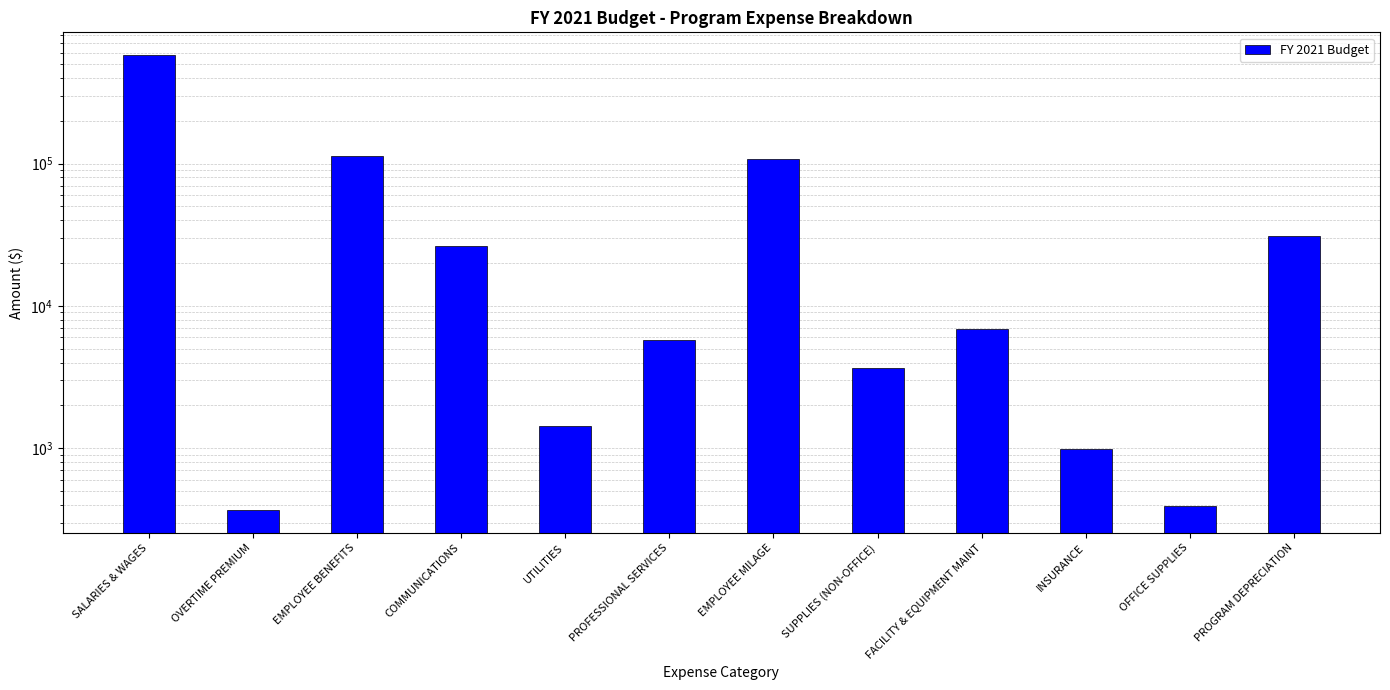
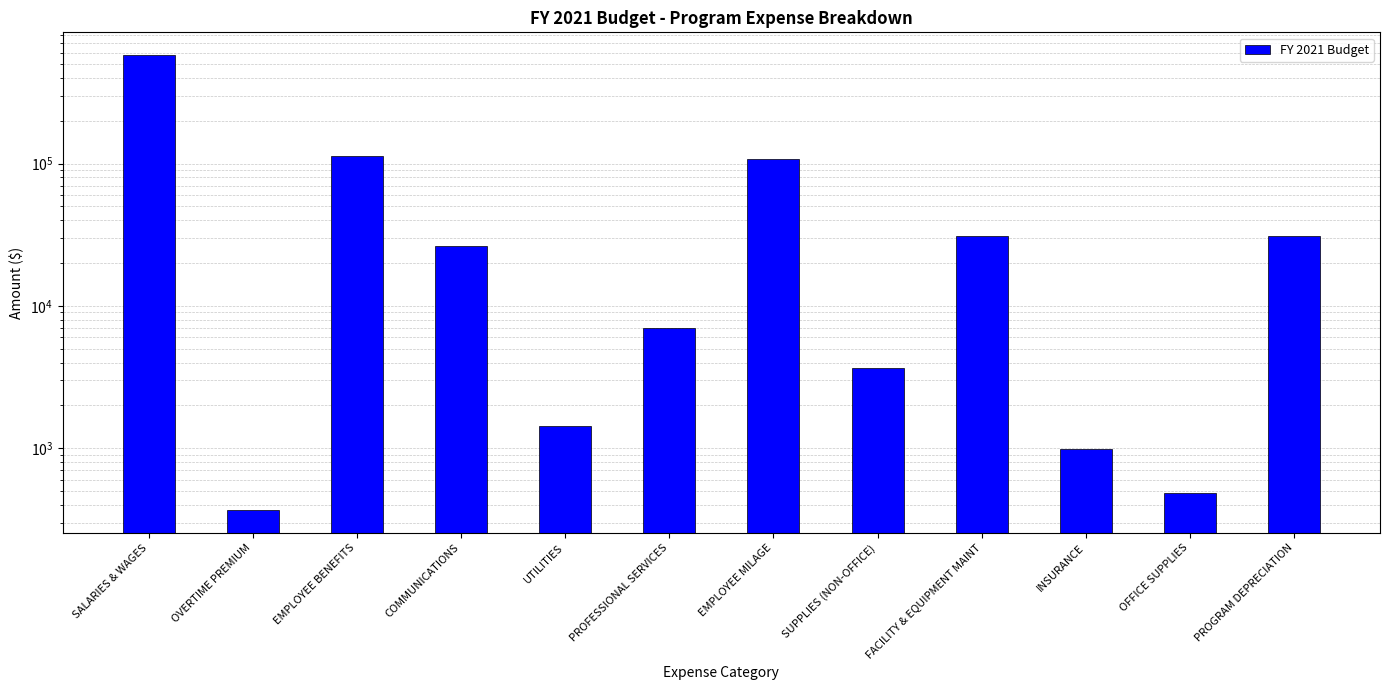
PROFESSIONAL SERVICES: 5700 -> 7000
FACILITY & EQUIPMENT MAINT: 7000 -> 31000
OFFICE SUPPLIES: 390 -> 480
